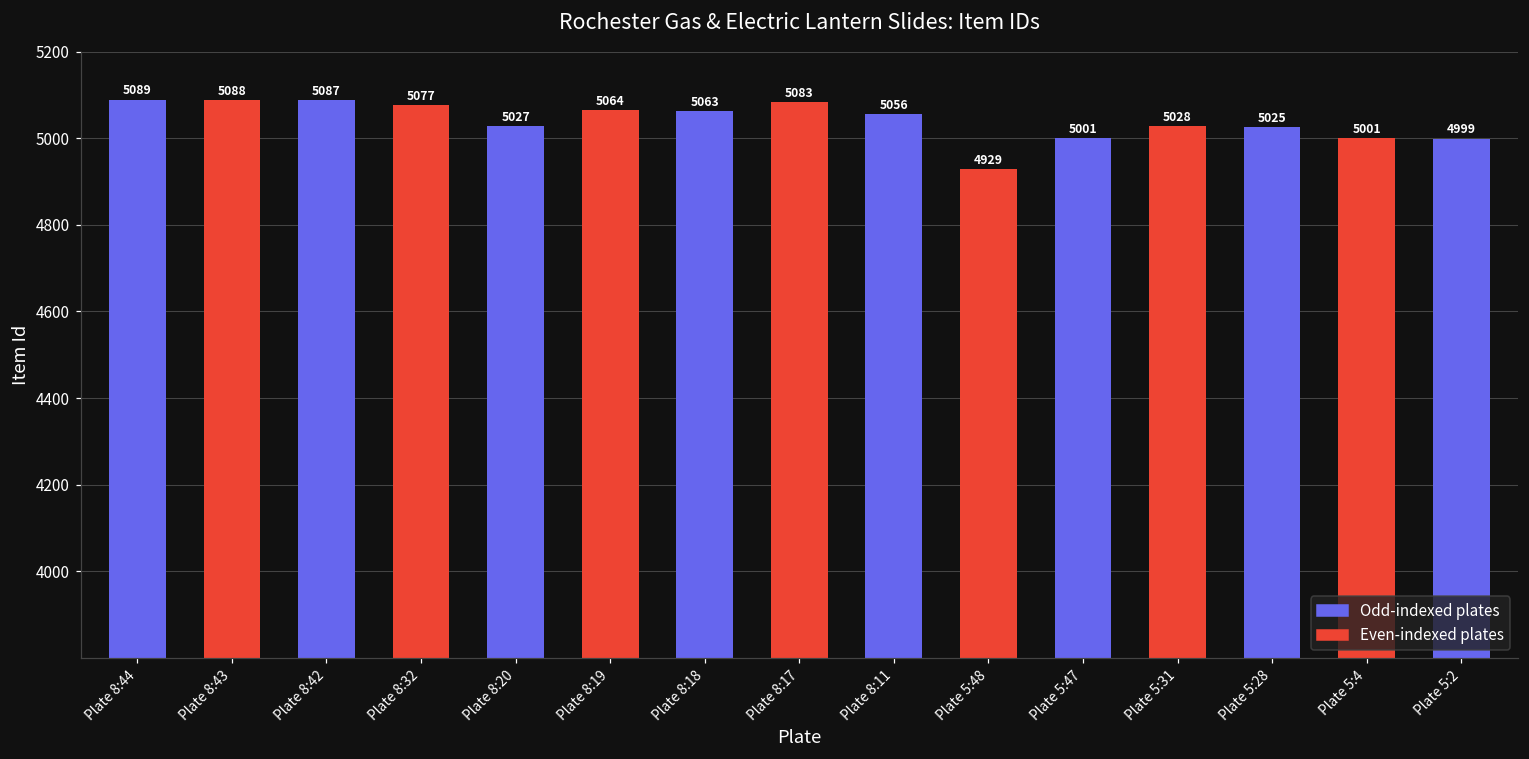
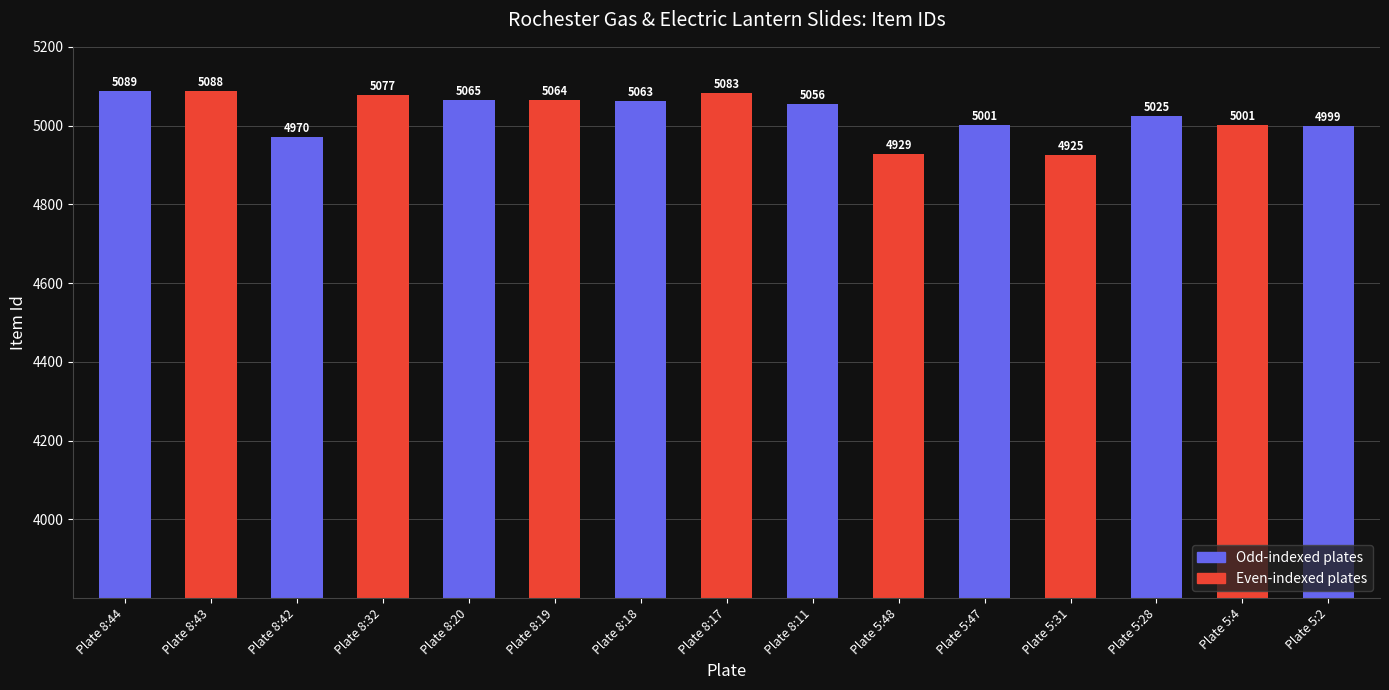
Plate 8:42: 5087 -> 4970
Plate 8:20: 5027 -> 5065
Plate 5:31: 5028 -> 4925
